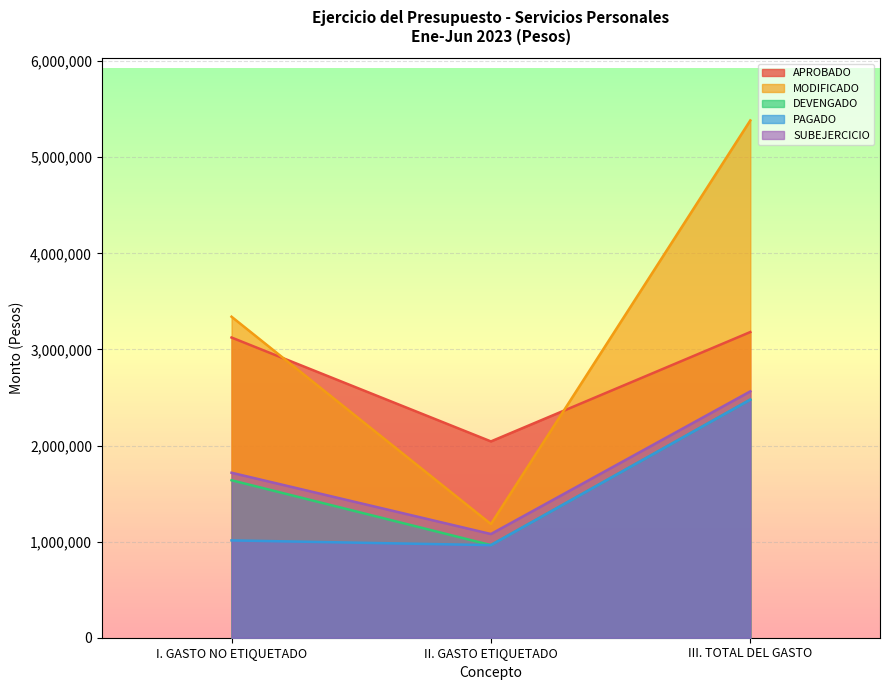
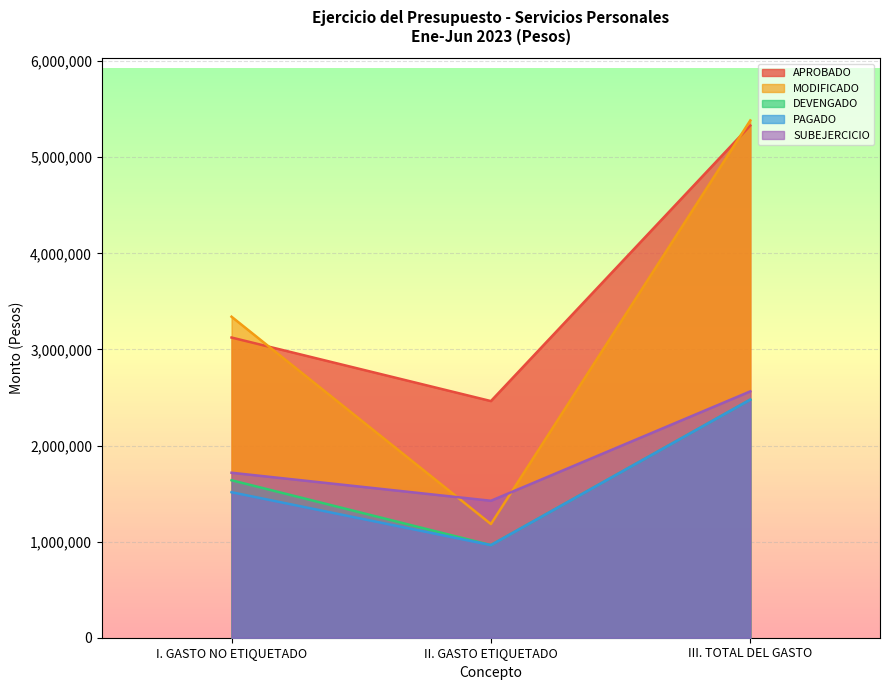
PAGADO, I. GASTO NO ETIQUETADO: 1,000,000 -> 1,500,000
APROBADO, II. GASTO ETIQUETADO: 2,000,000 -> 2,500,000
SUBEJERCICIO, II. GASTO ETIQUETADO: 1,100,000 -> 1,400,000
APROBADO, III. TOTAL DEL GASTO: 3,200,000 -> 5,300,000
